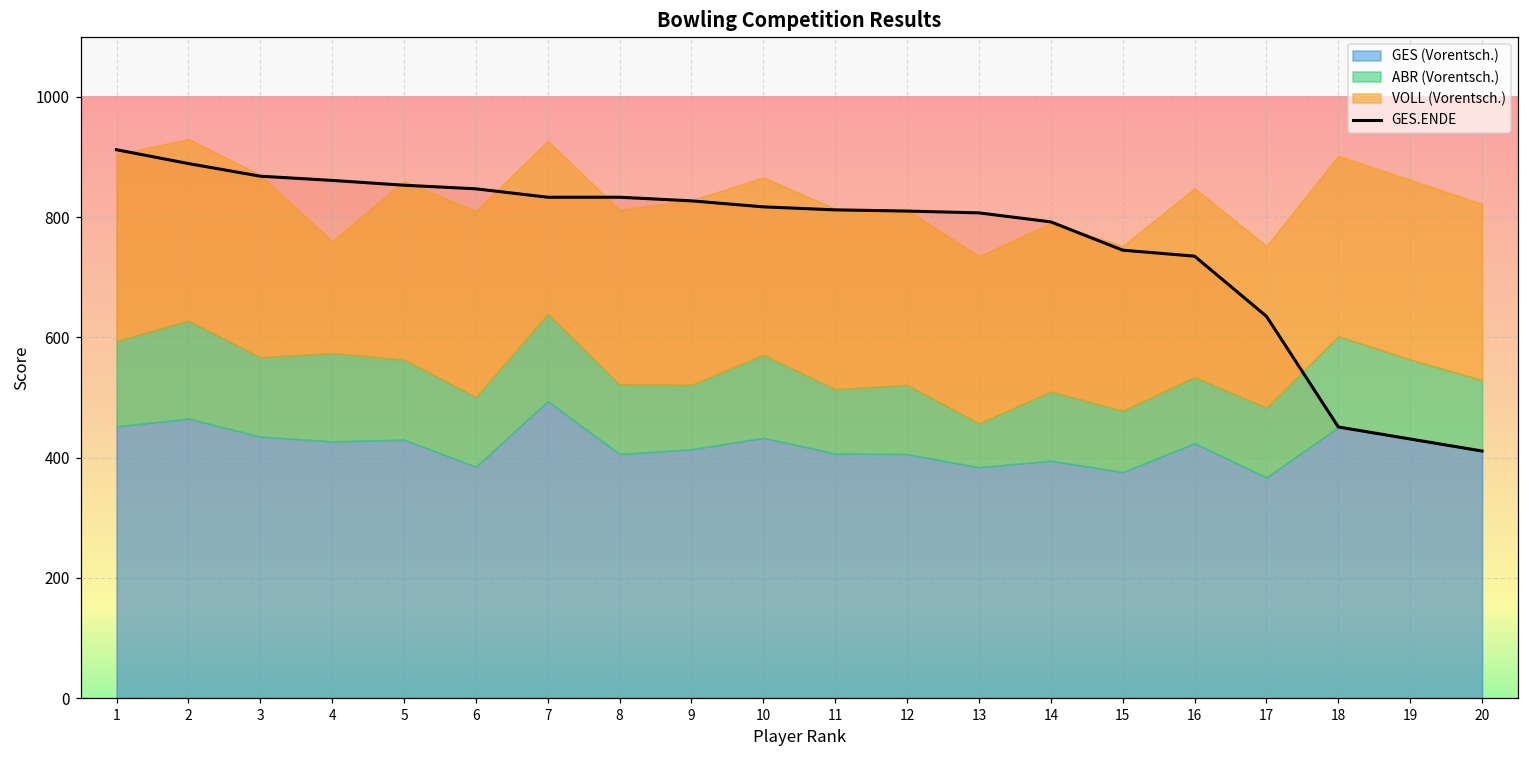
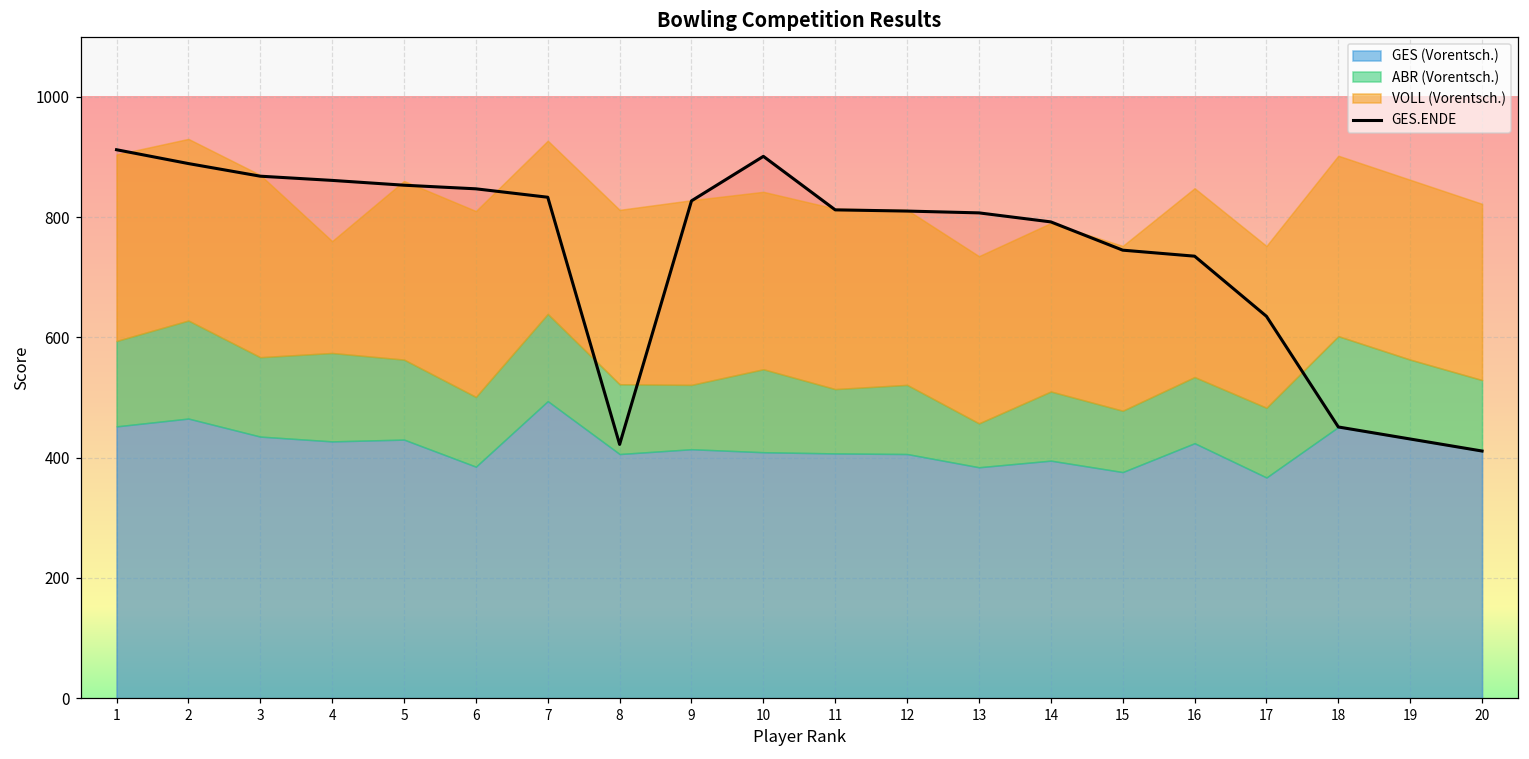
GES.ENDE, 8: 830 -> 420
GES.ENDE, 10: 820 -> 900
GES (Vorentsch.), 10: 430 -> 410
